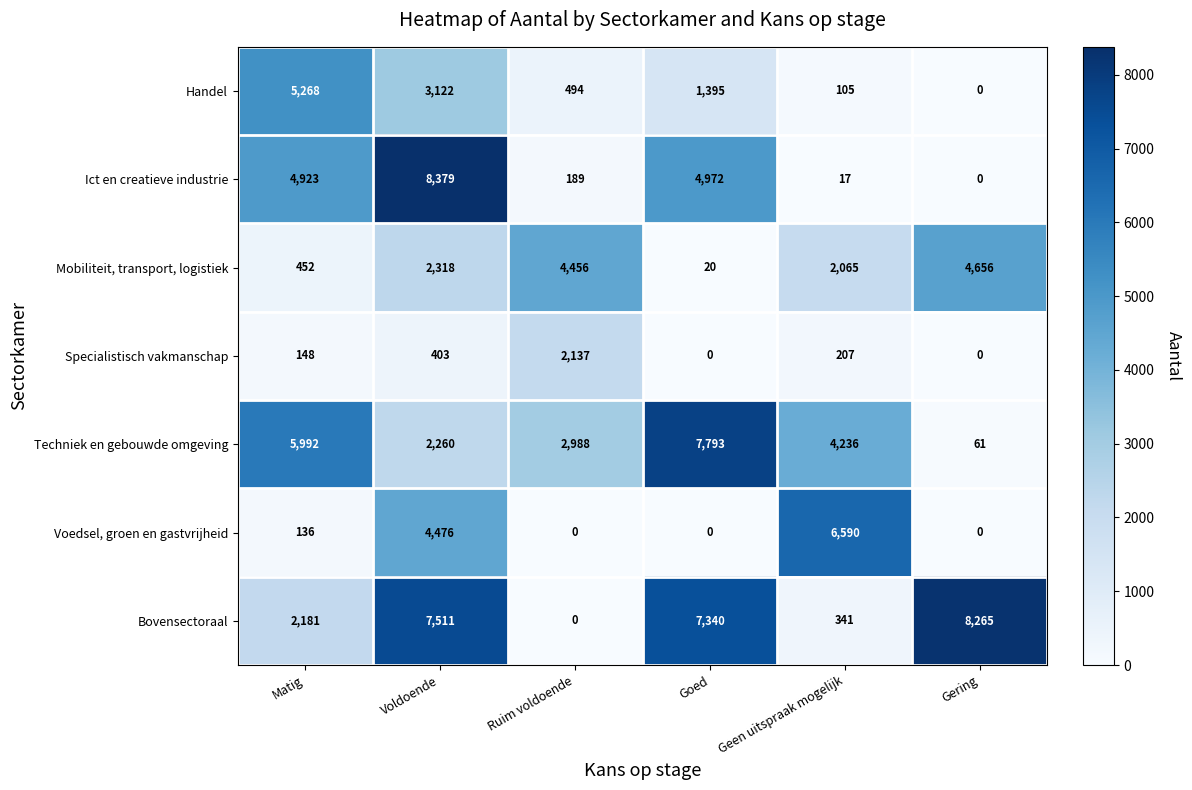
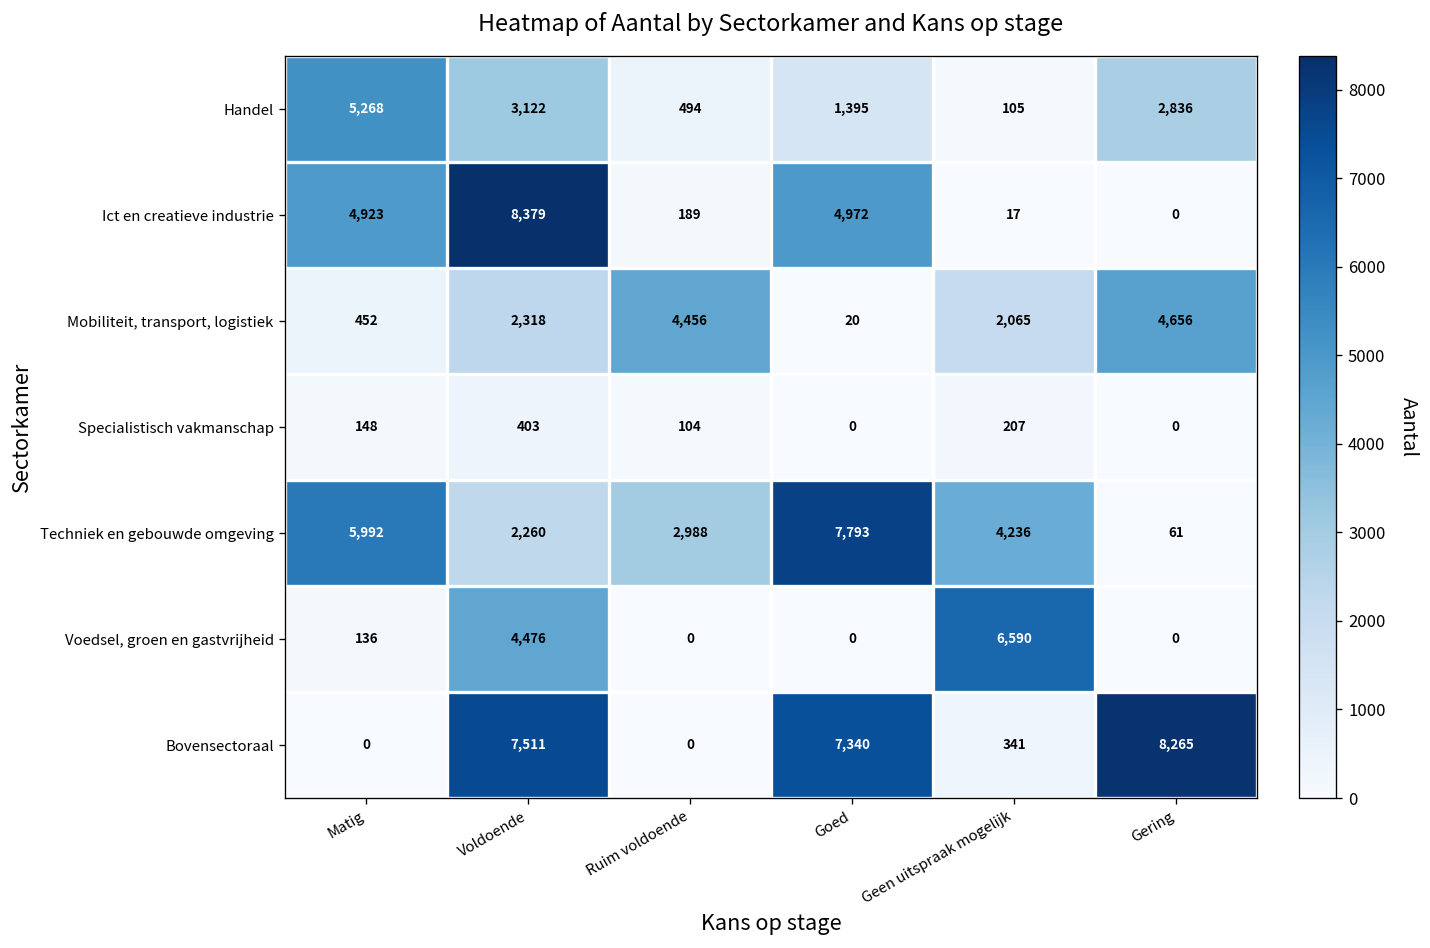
Handel, Gering: 0 -> 2,836
Specialistisch vakmanschap, Ruim voldoende: 2,137 -> 104
Bovensectoraal, Matig: 2,181 -> 0
